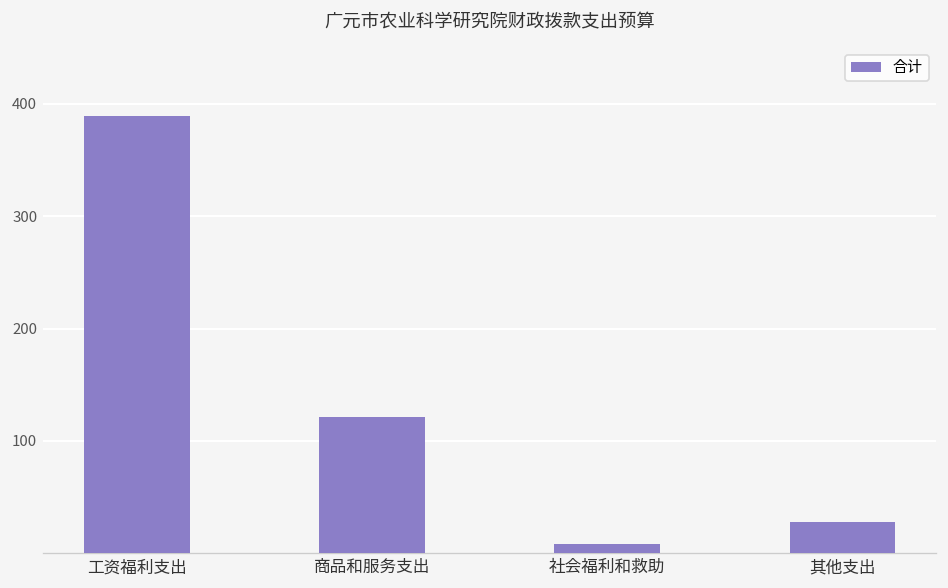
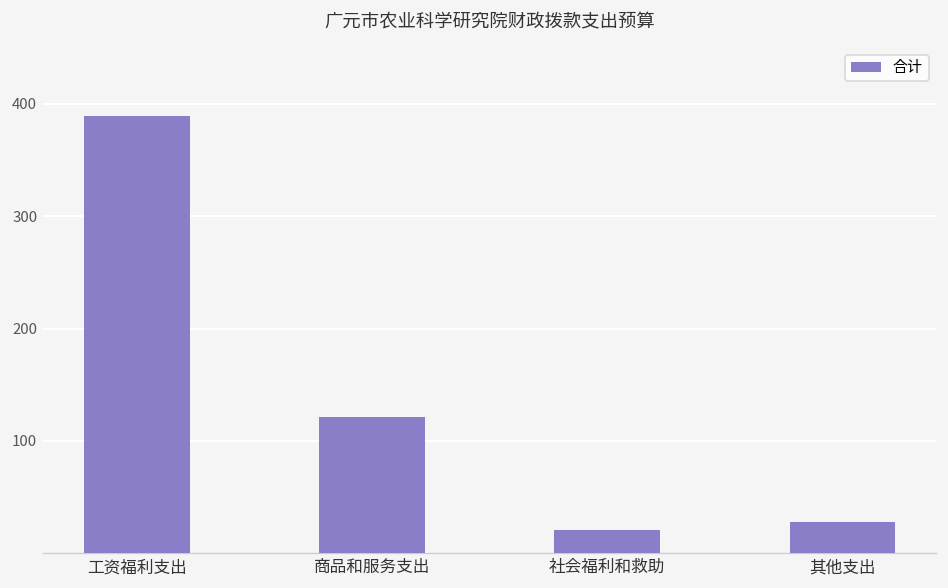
社会福利和救助: 10 -> 20
